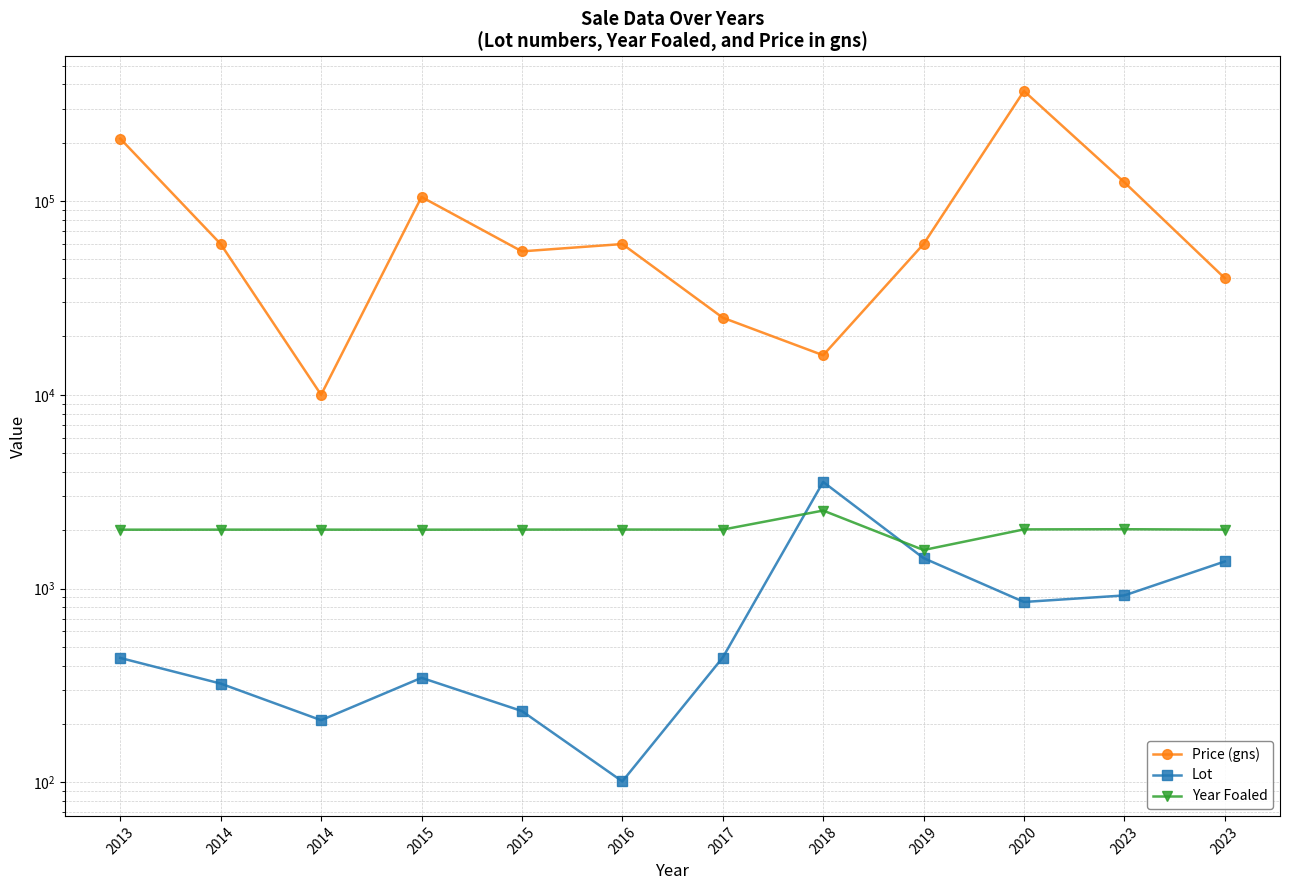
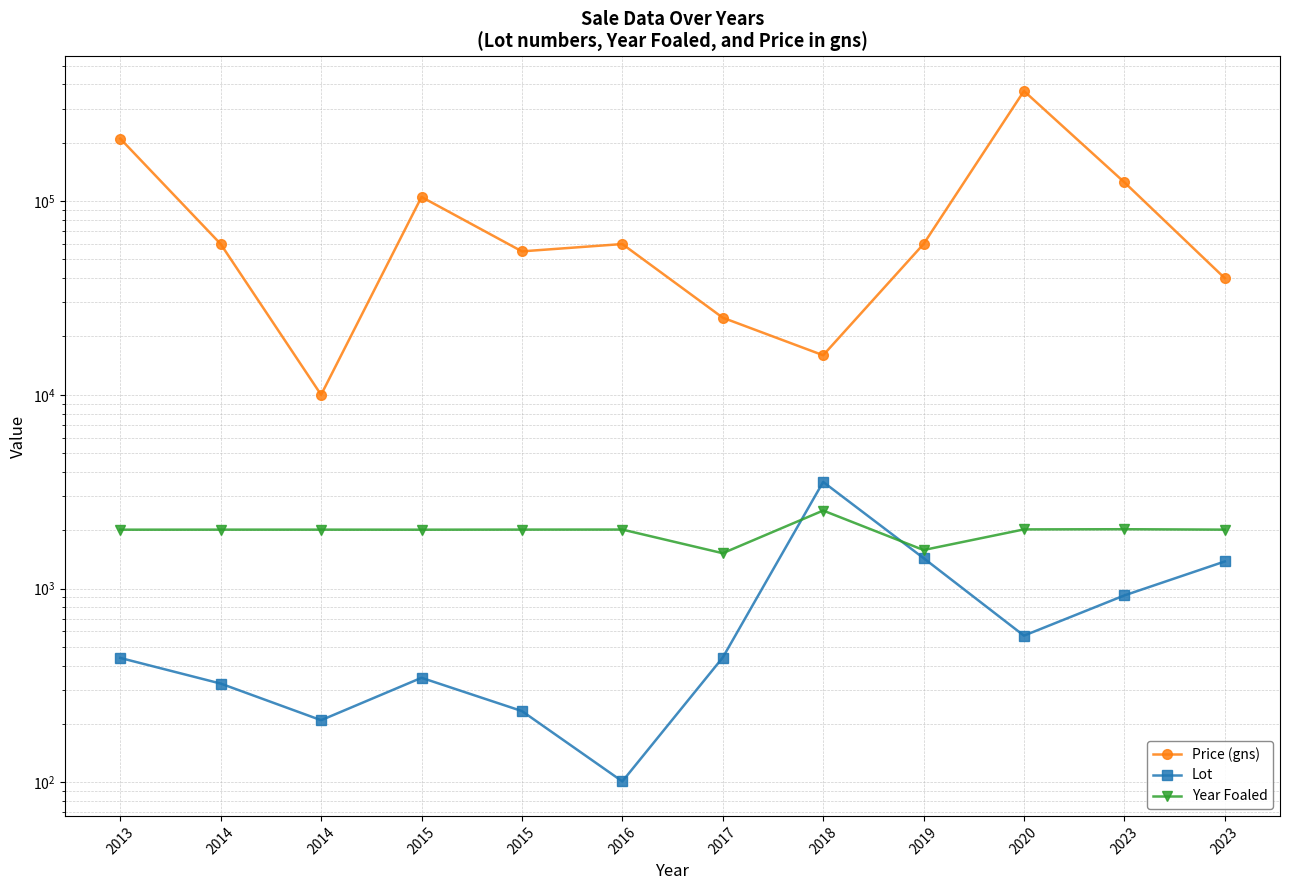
Year Foaled, 2017: 2000 -> 1500
Lot, 2020: 900 -> 570
